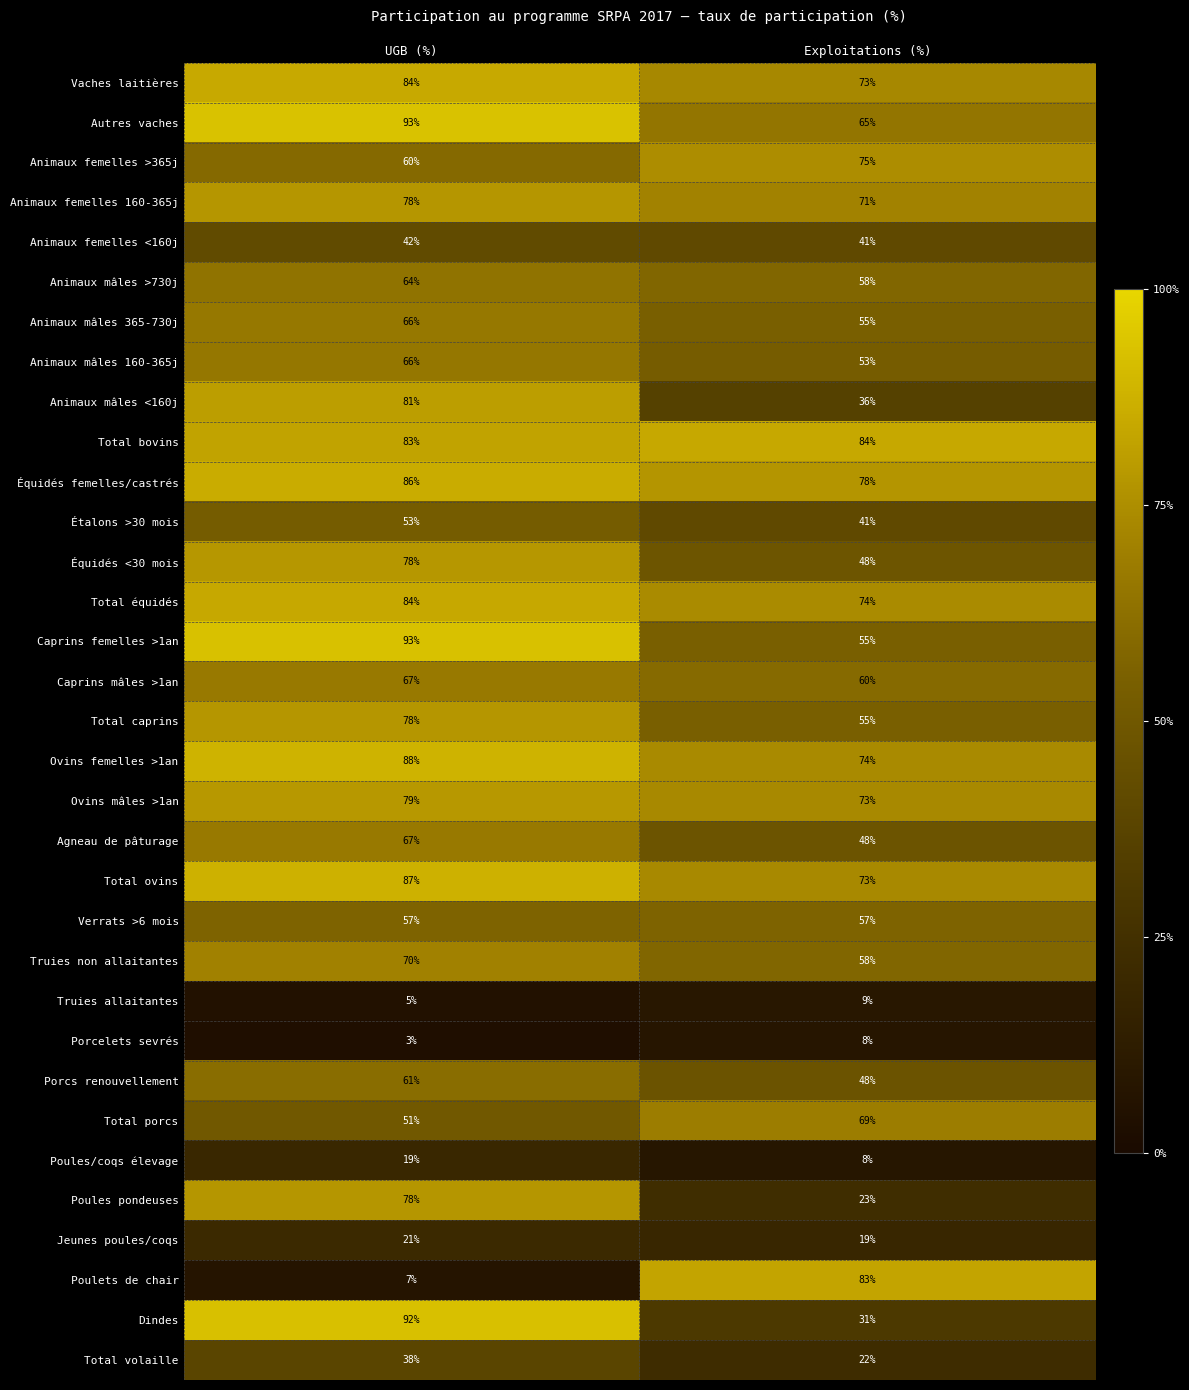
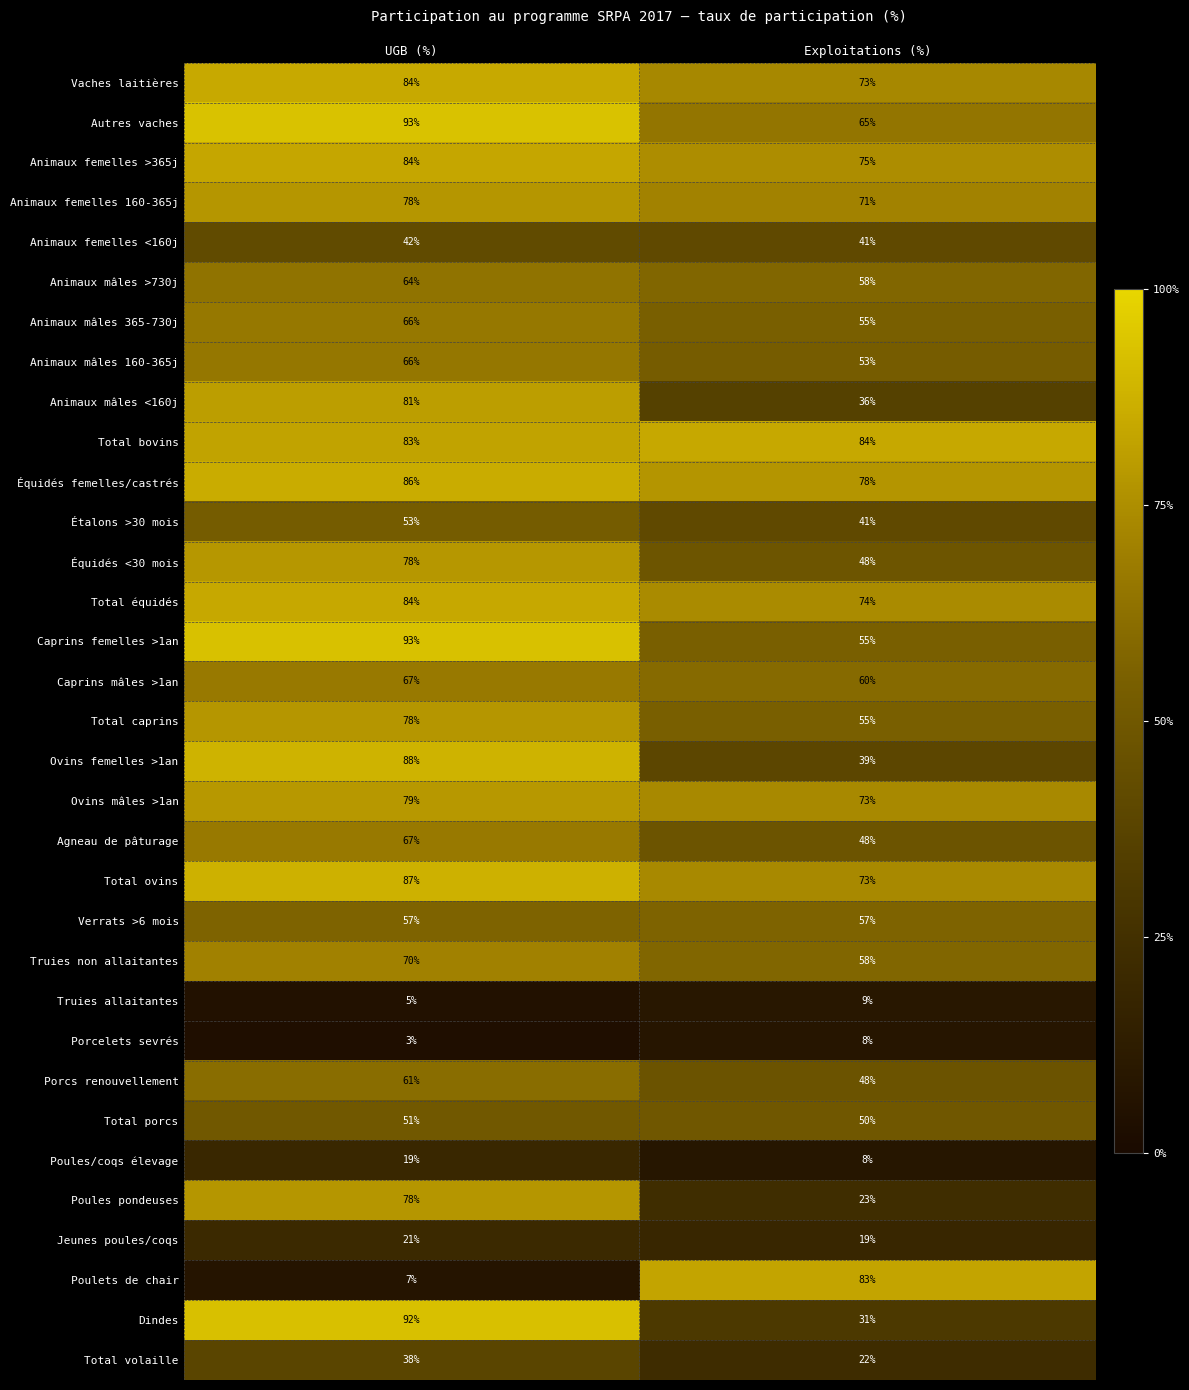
Animaux femelles >365j, UGB (%): 60% -> 84%
Ovins femelles >1an, Exploitations (%): 74% -> 39%
Total porcs, Exploitations (%): 69% -> 50%
